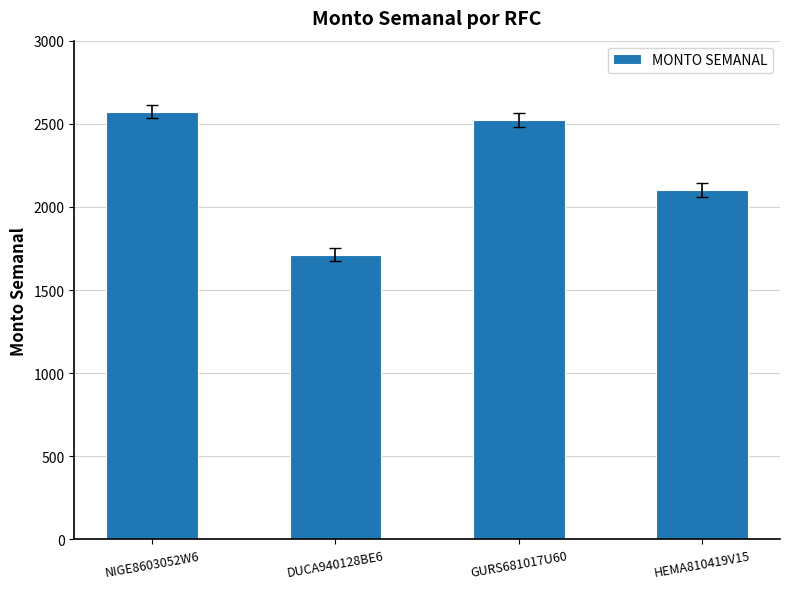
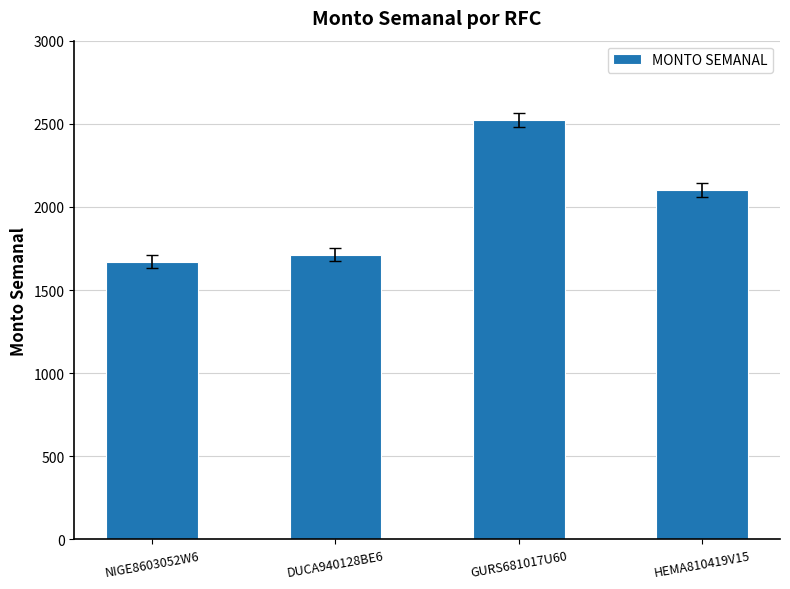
MONTO SEMANAL, NIGE8603052W6: 2570 -> 1670
